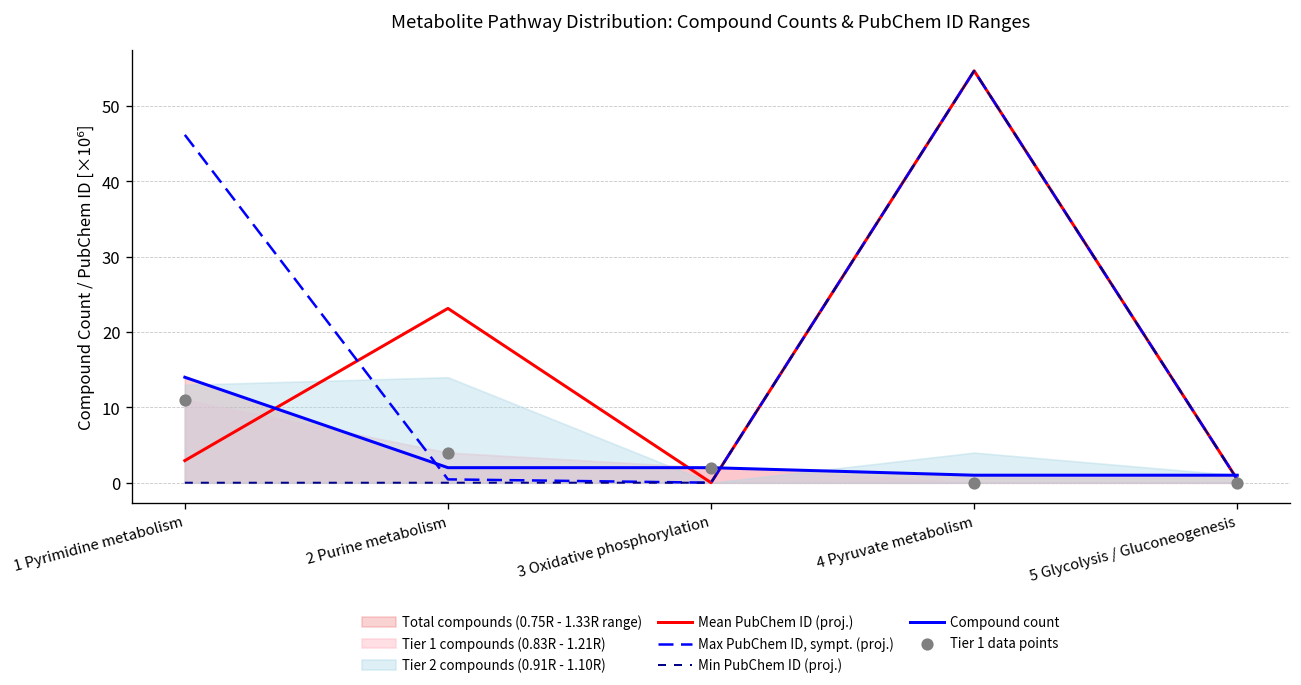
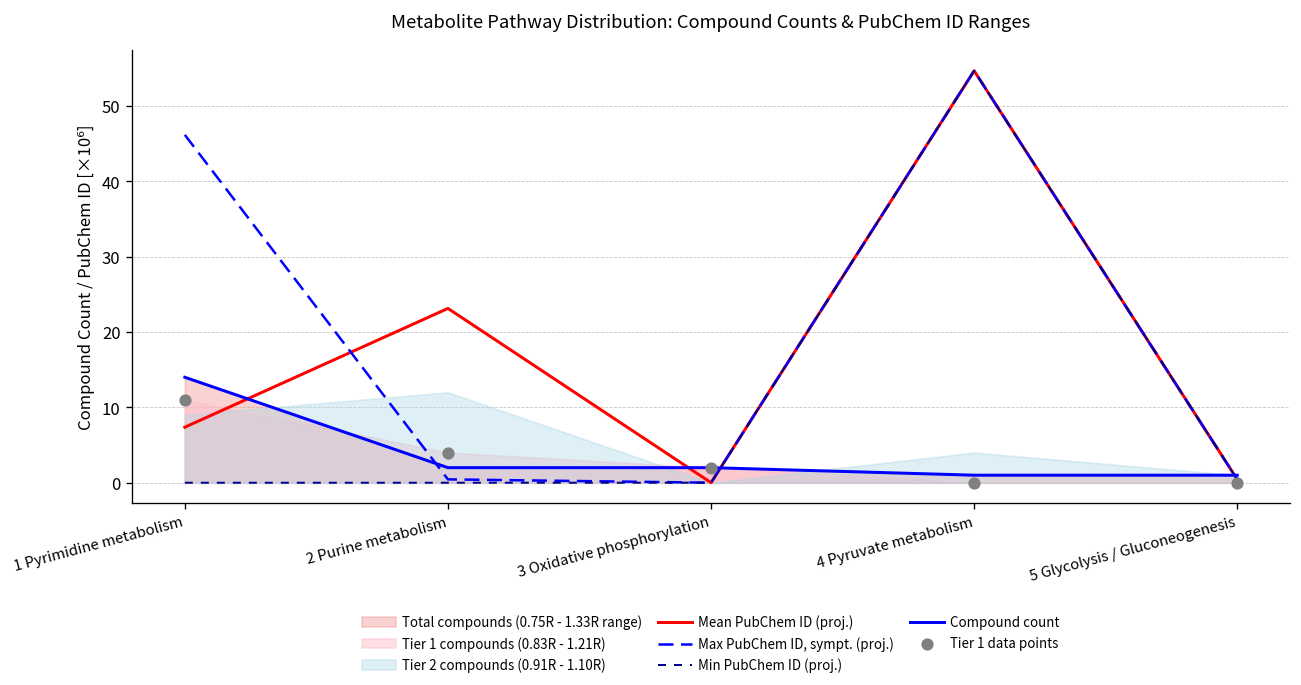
Mean PubChem ID (proj.), 1 Pyrimidine metabolism: 3 -> 7
Tier 2 compounds (0.91R - 1.10R), 1 Pyrimidine metabolism: 13 -> 9
Tier 2 compounds (0.91R - 1.10R), 2 Purine metabolism: 14 -> 12
